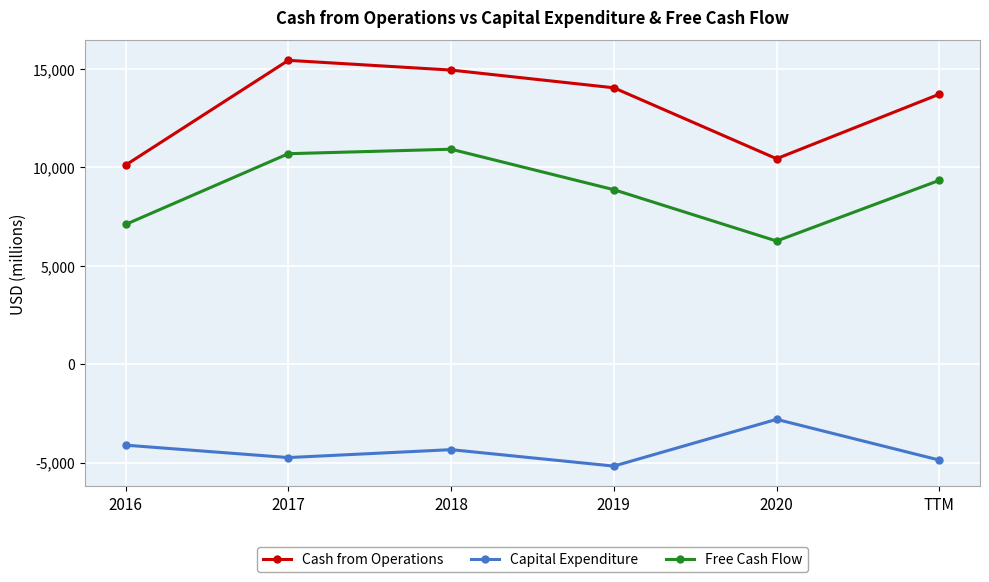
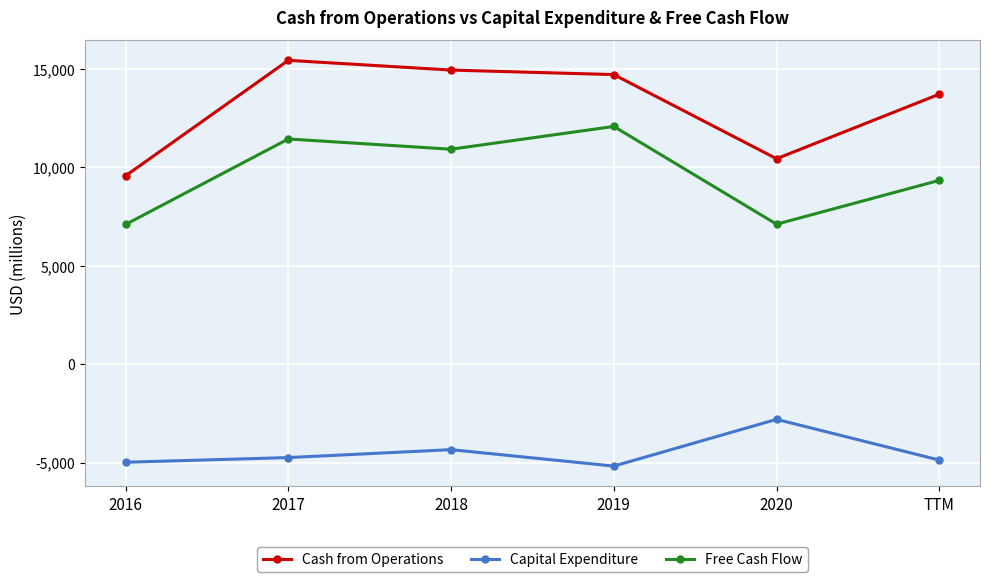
Cash from Operations, 2016: 10,100 -> 9,600
Capital Expenditure, 2016: -4,100 -> -5,000
Free Cash Flow, 2017: 10,700 -> 11,400
Cash from Operations, 2019: 14,000 -> 14,700
Free Cash Flow, 2019: 8,900 -> 12,100
Free Cash Flow, 2020: 6,300 -> 7,100
